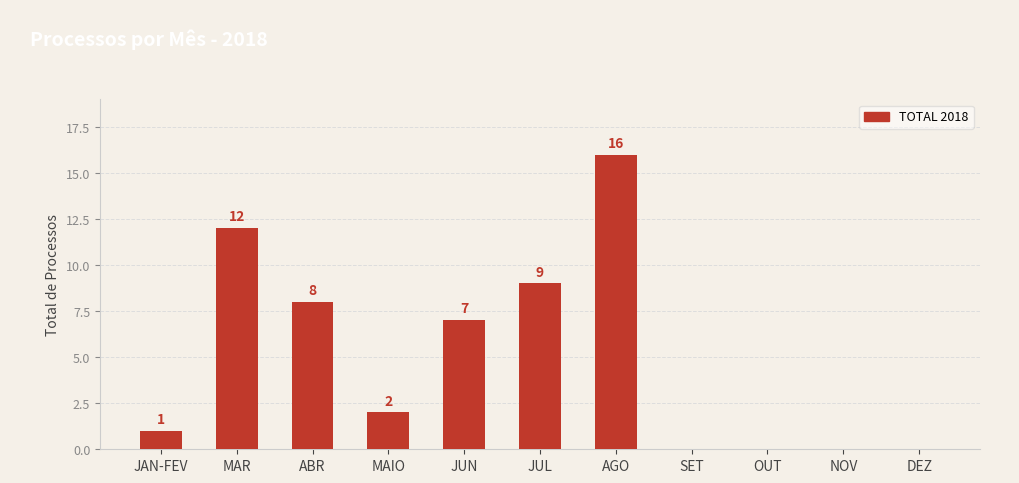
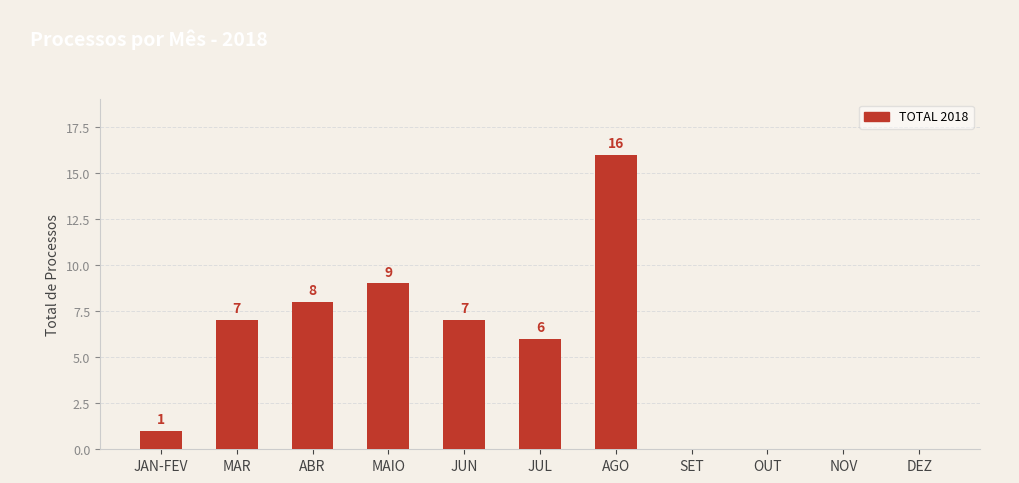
MAR: 12 -> 7
MAIO: 2 -> 9
JUL: 9 -> 6
